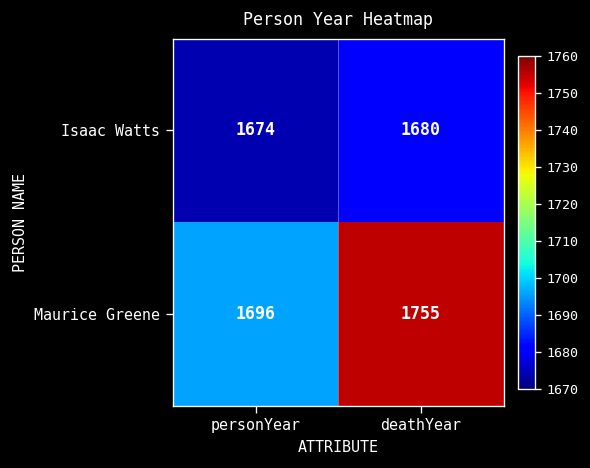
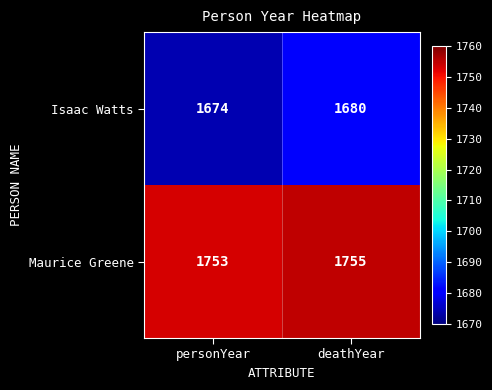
Maurice Greene, personYear: 1696 -> 1753
